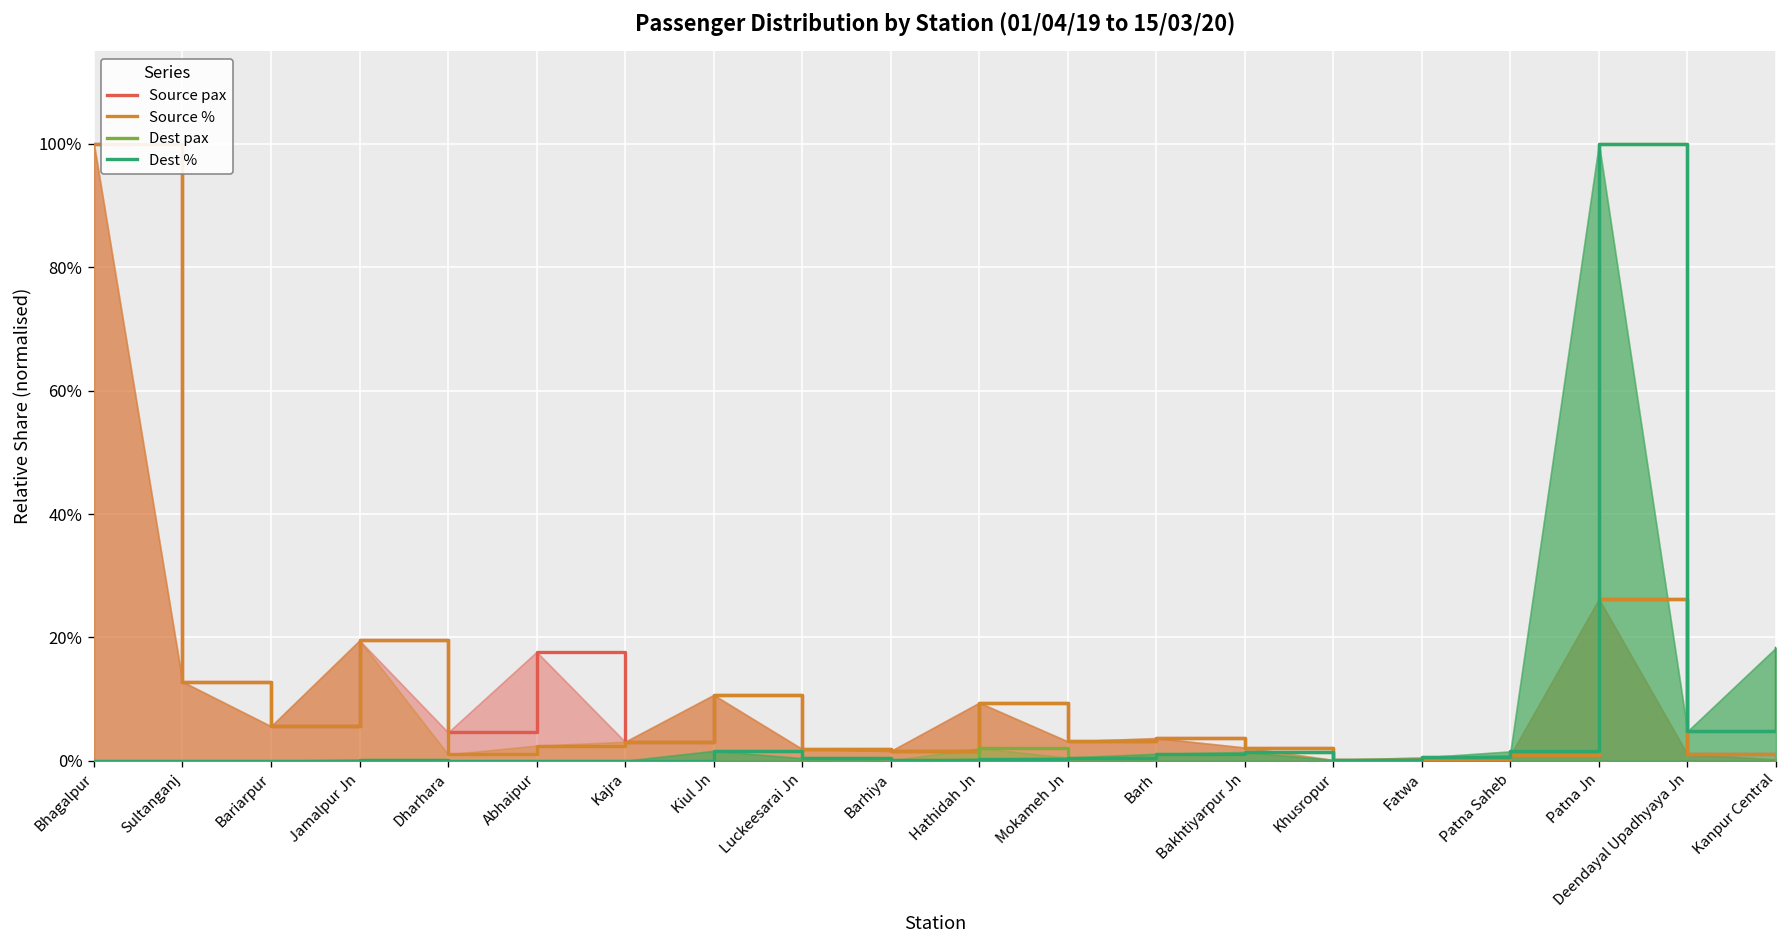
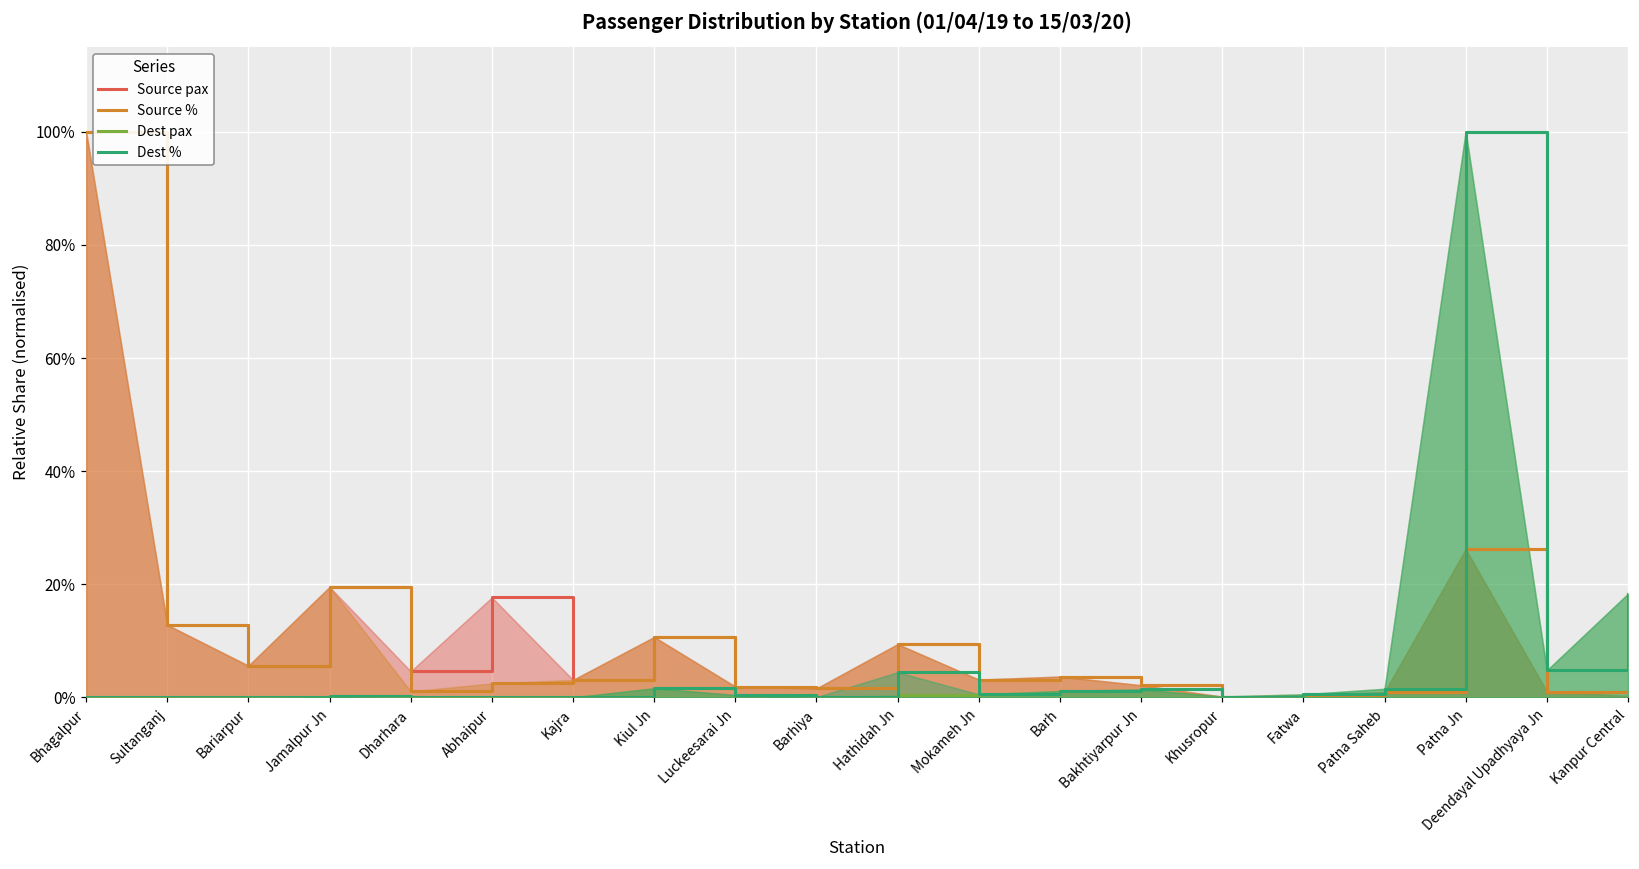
Dest pax, Hathidah Jn: 2% -> 0%
Dest %, Hathidah Jn: 0% -> 4%
